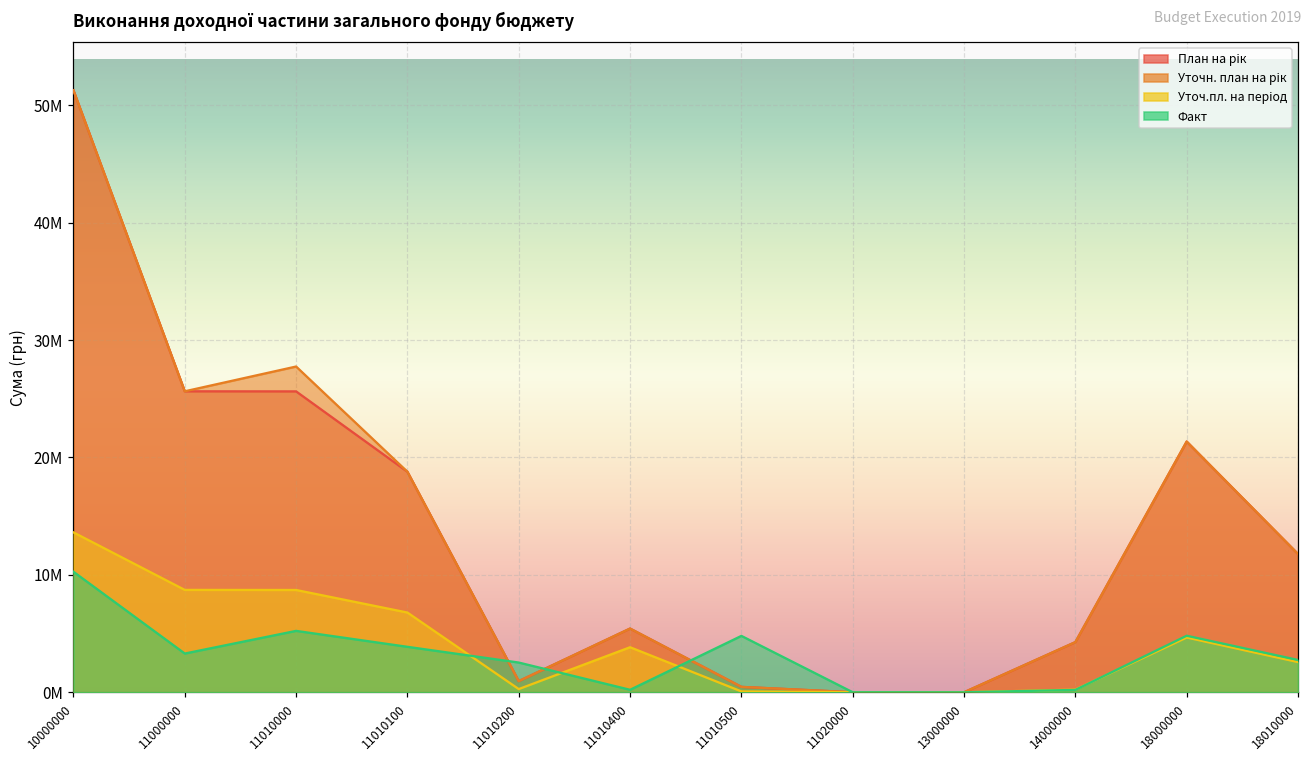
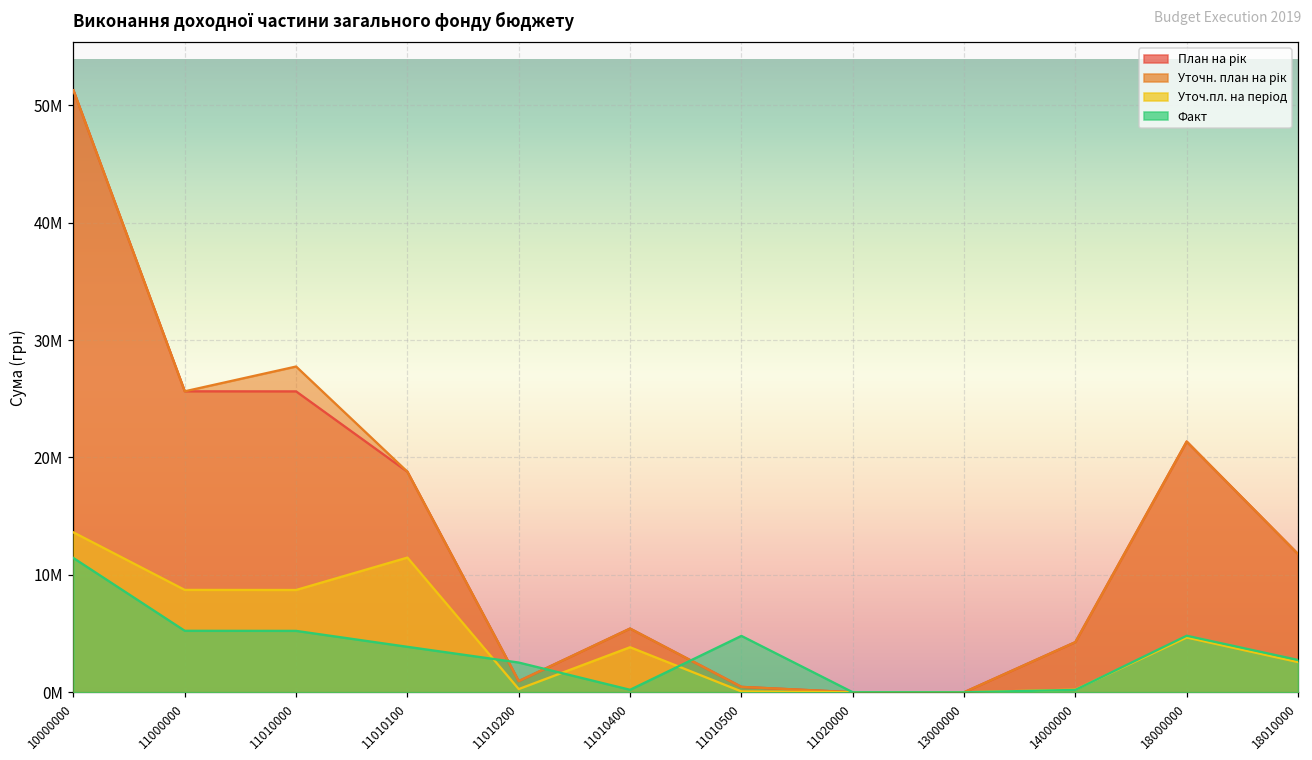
Факт, 10000000: 10300000 -> 11400000
Факт, 11000000: 3300000 -> 5200000
Уточ.пл. на період, 11010100: 6800000 -> 11500000
